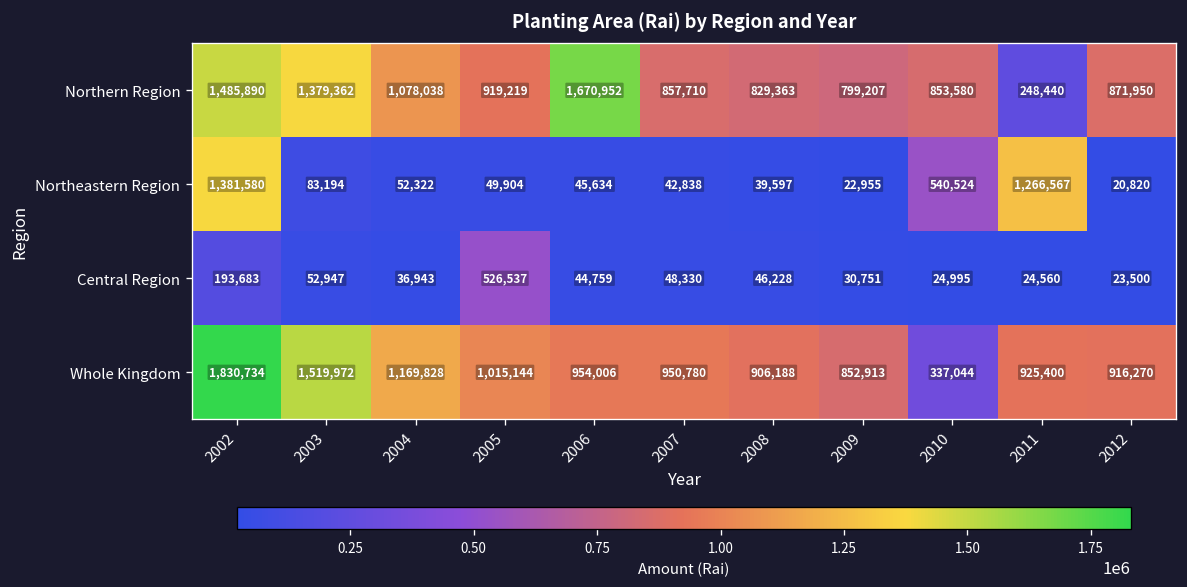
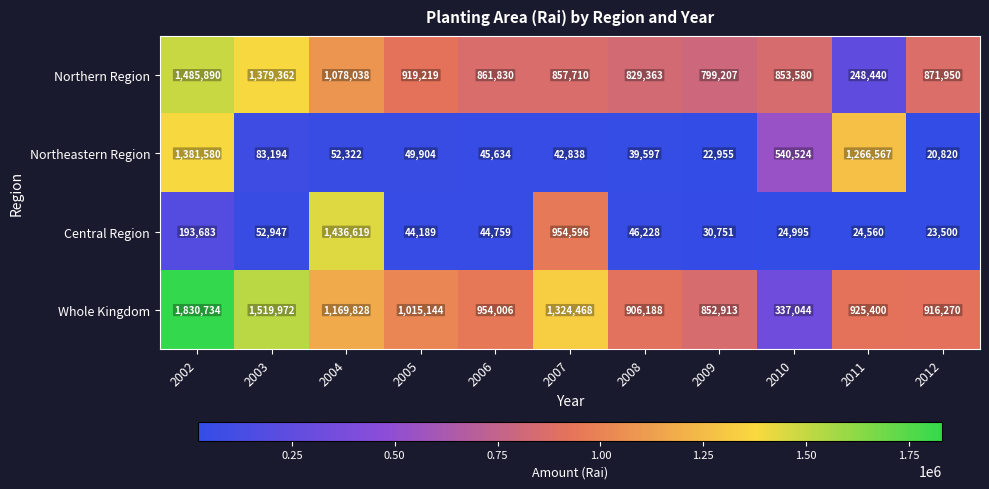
Northern Region, 2006: 1,670,952 -> 861,830
Central Region, 2004: 36,943 -> 1,436,619
Central Region, 2005: 526,537 -> 44,189
Central Region, 2007: 48,330 -> 954,596
Whole Kingdom, 2007: 950,780 -> 1,324,468
